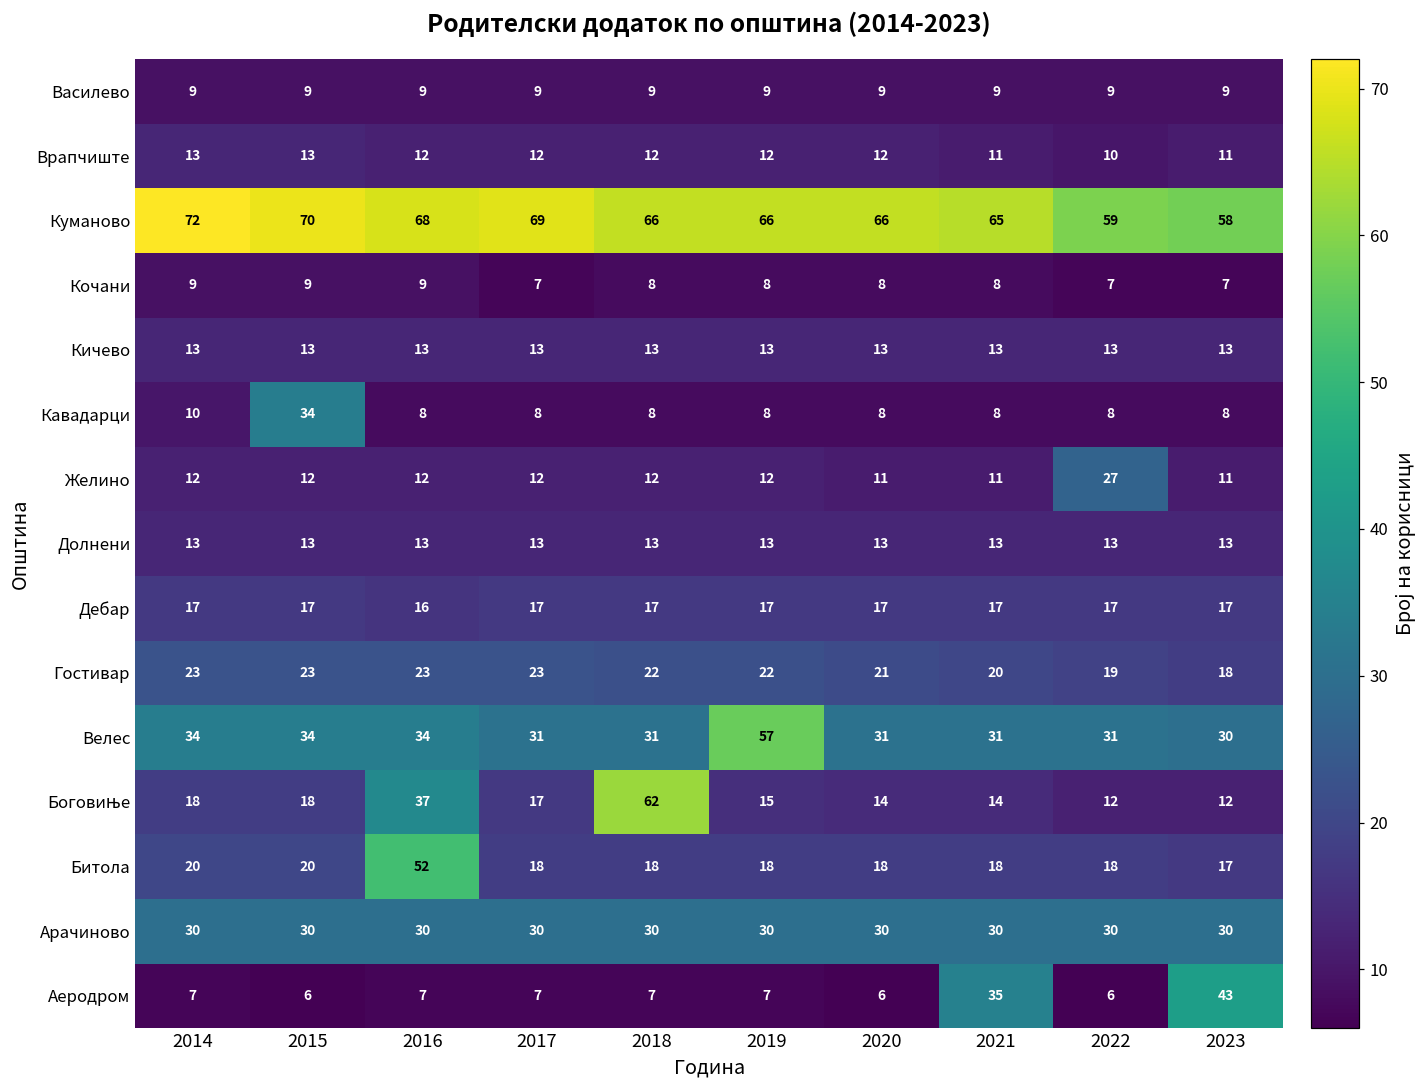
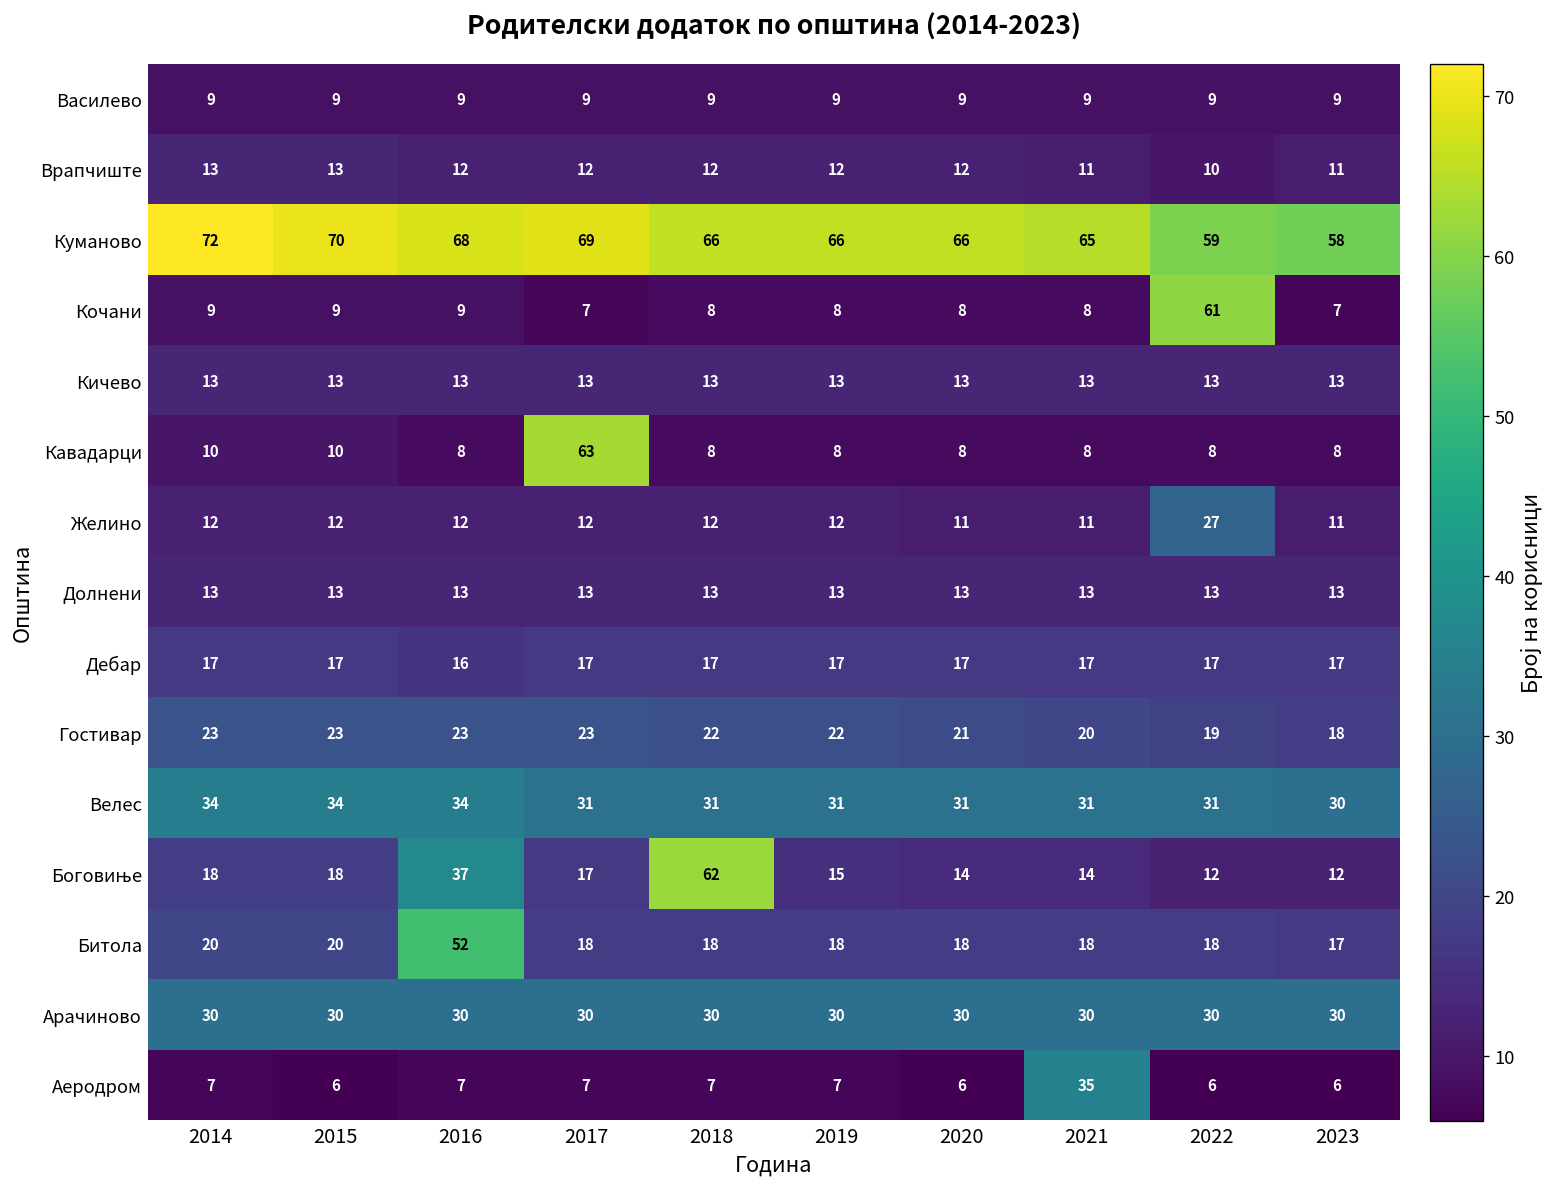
Кочани, 2022: 7 -> 61
Кавадарци, 2015: 34 -> 10
Кавадарци, 2017: 8 -> 63
Велес, 2019: 57 -> 31
Аеродром, 2023: 43 -> 6
